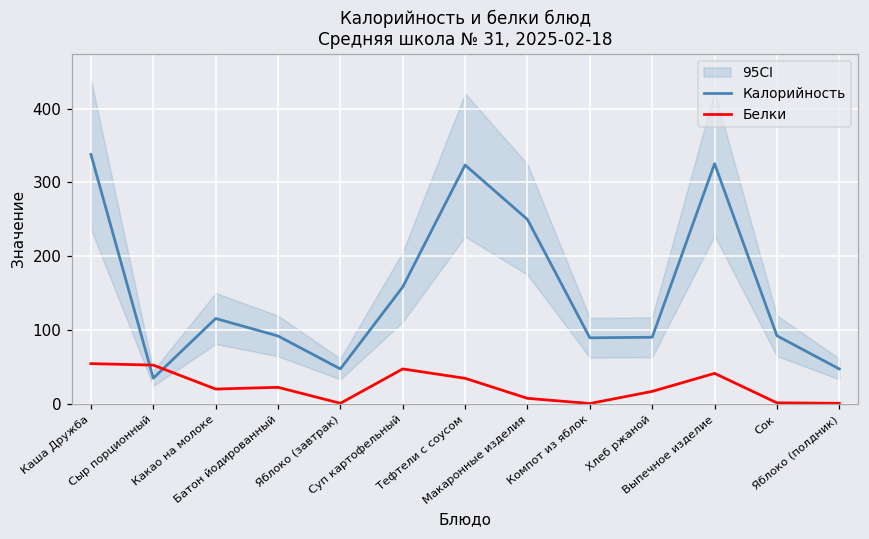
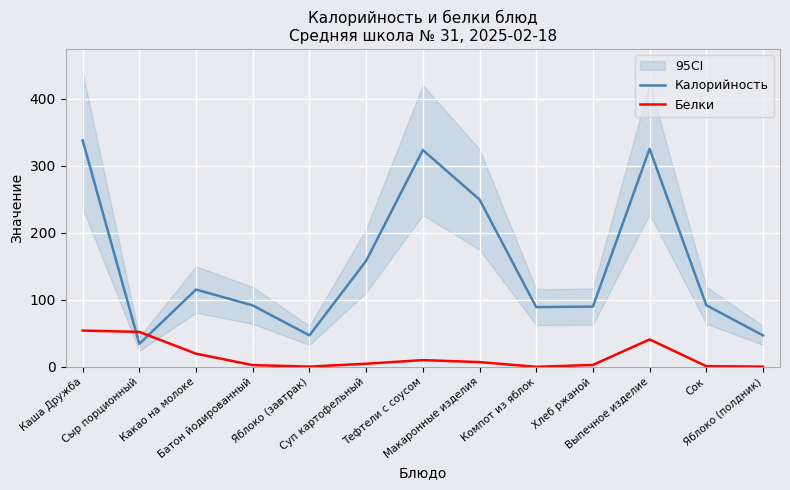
Белки, Батон йодированный: 20 -> 0
Белки, Суп картофельный: 50 -> 0
Белки, Тефтели с соусом: 30 -> 10
Белки, Хлеб ржаной: 20 -> 0
